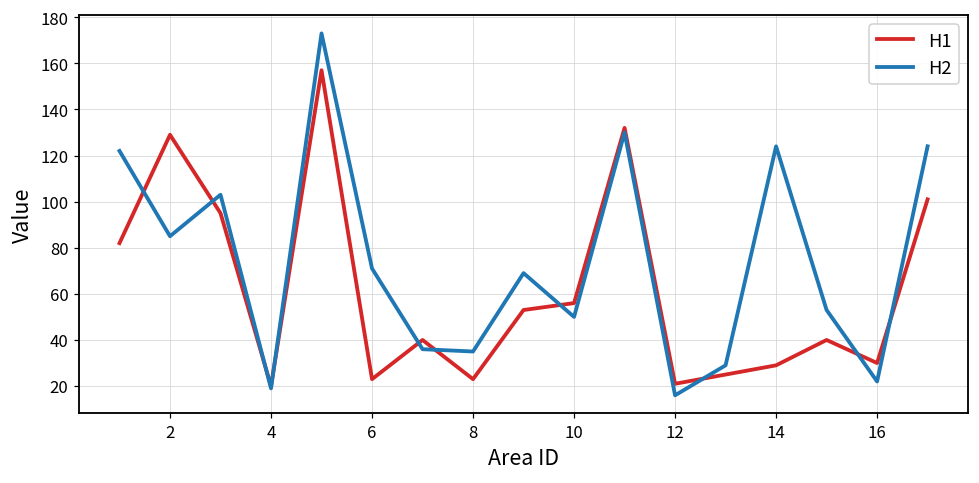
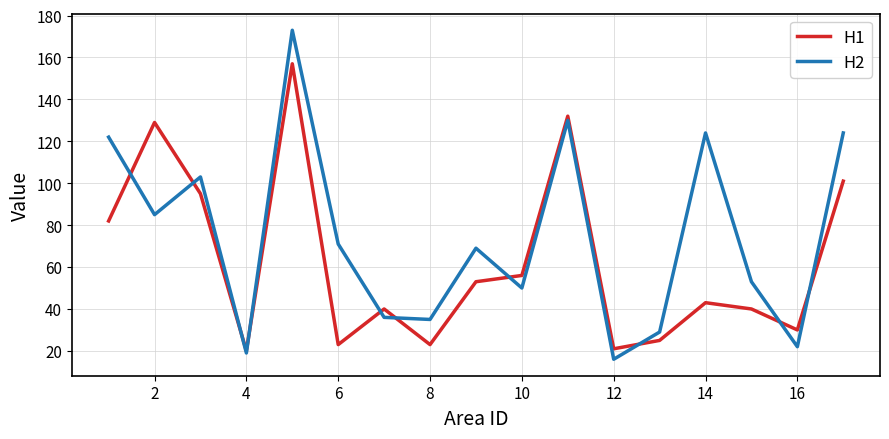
H1, 14: 29 -> 43
